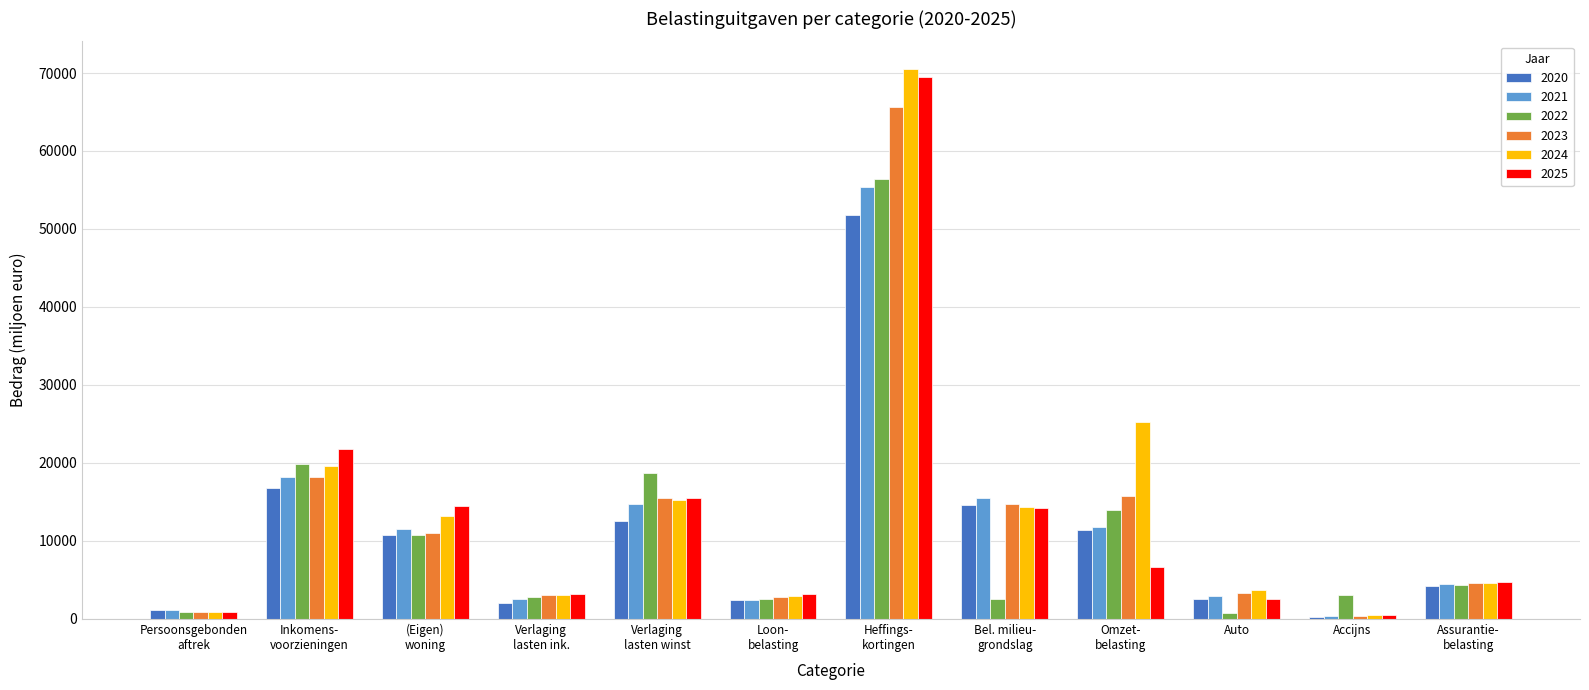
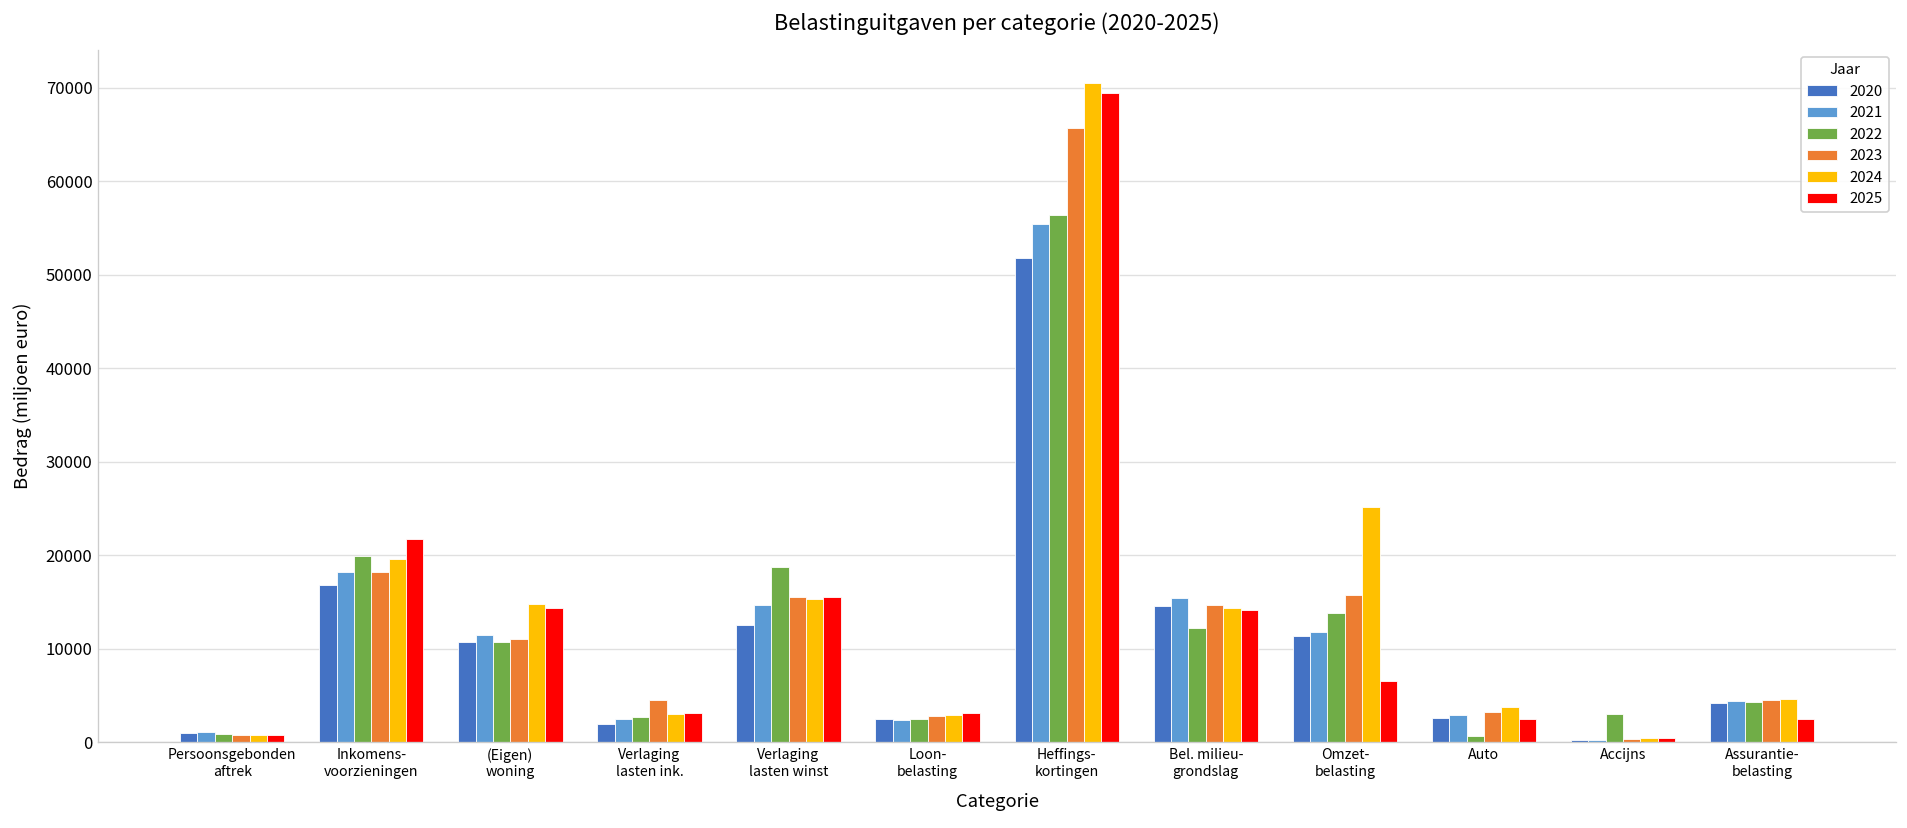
2024, (Eigen) woning: 13000 -> 15000
2023, Verlaging lasten ink.: 3000 -> 4000
2022, Bel. milieu- grondslag: 3000 -> 12000
2025, Assurantie- belasting: 5000 -> 2000
